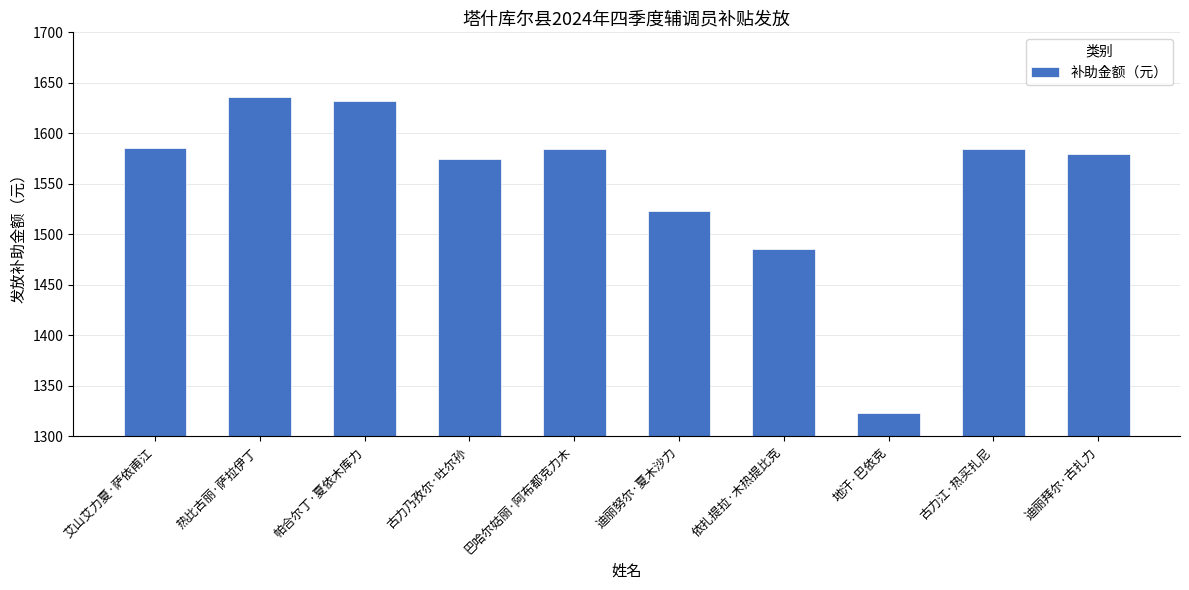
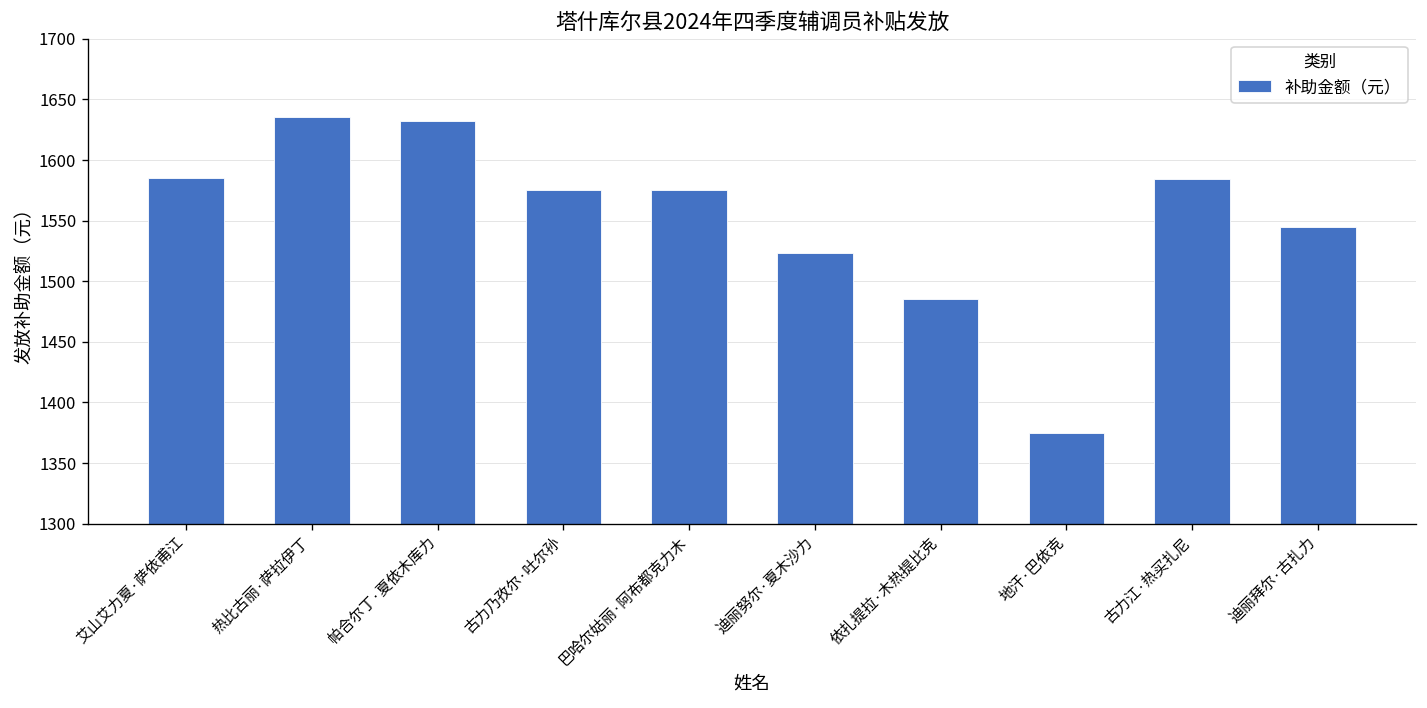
巴哈尔姑丽·阿布都克力木: 1584 -> 1575
地汗·巴依克: 1323 -> 1375
迪丽拜尔·古扎力: 1580 -> 1545
